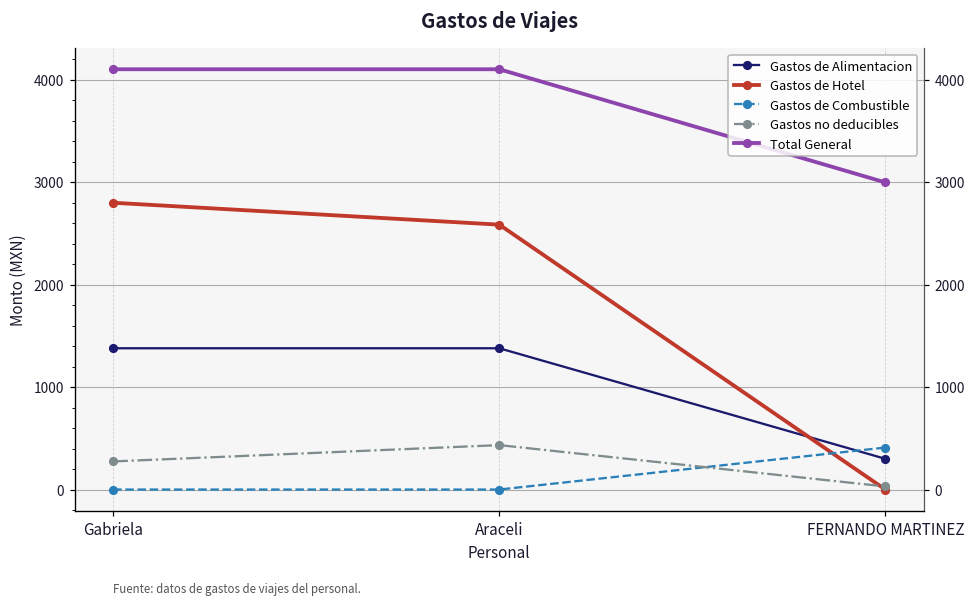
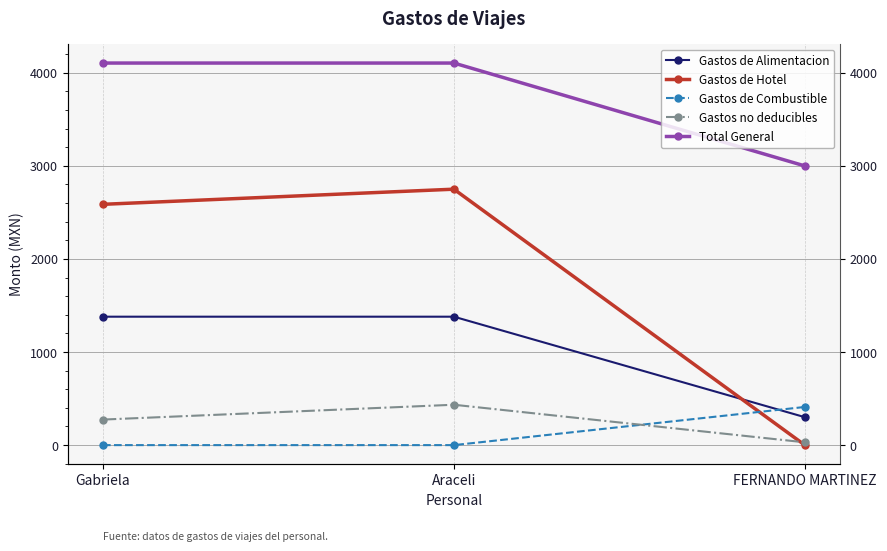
Gastos de Hotel, Gabriela: 2800 -> 2600
Gastos de Hotel, Araceli: 2600 -> 2700
